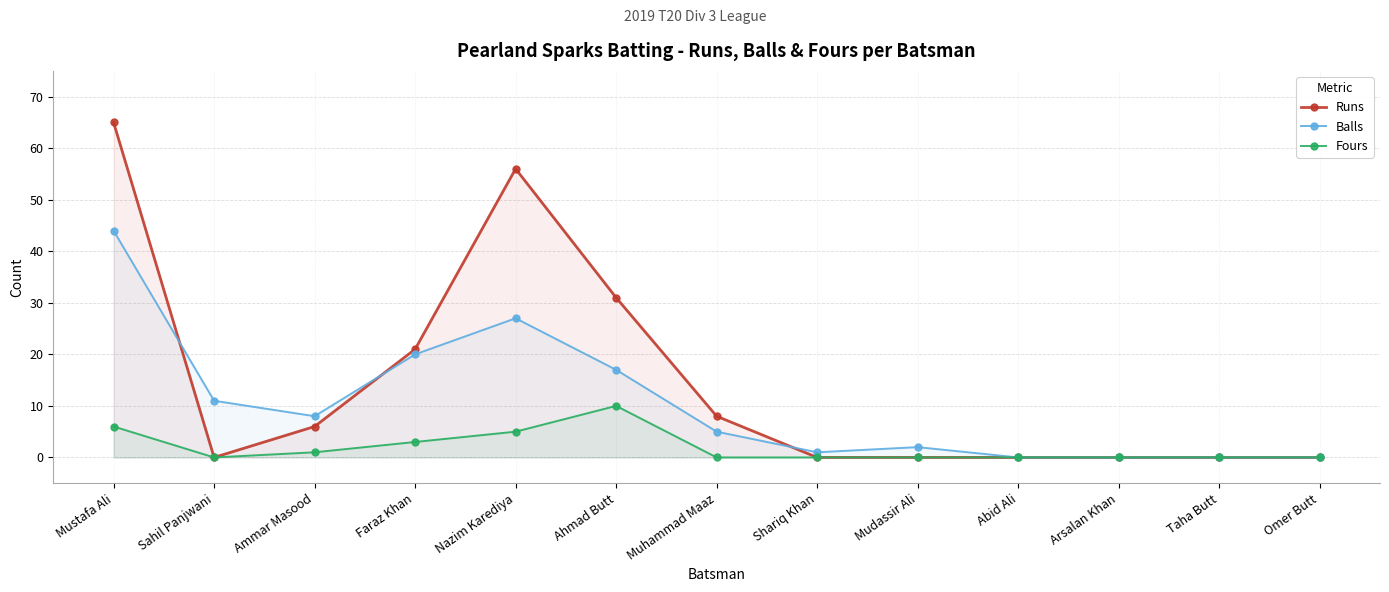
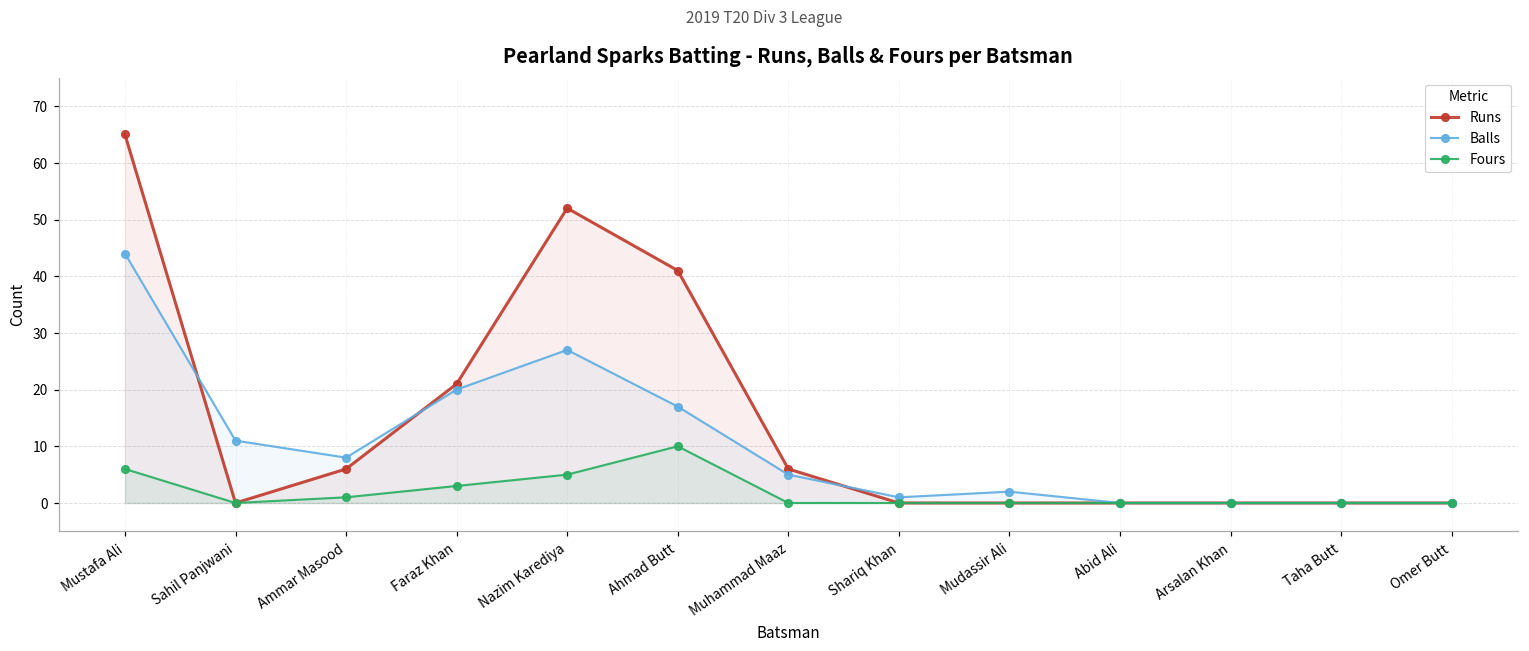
Runs, Nazim Karediya: 56 -> 52
Runs, Ahmad Butt: 31 -> 41
Runs, Muhammad Maaz: 8 -> 6
